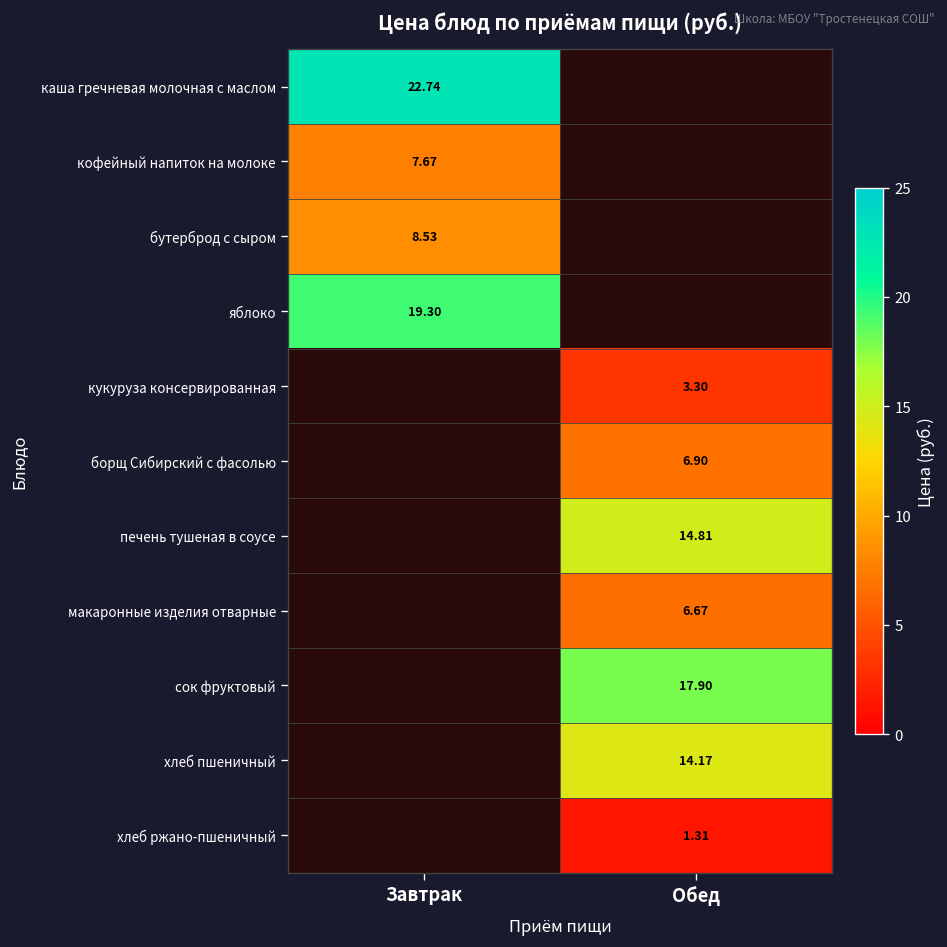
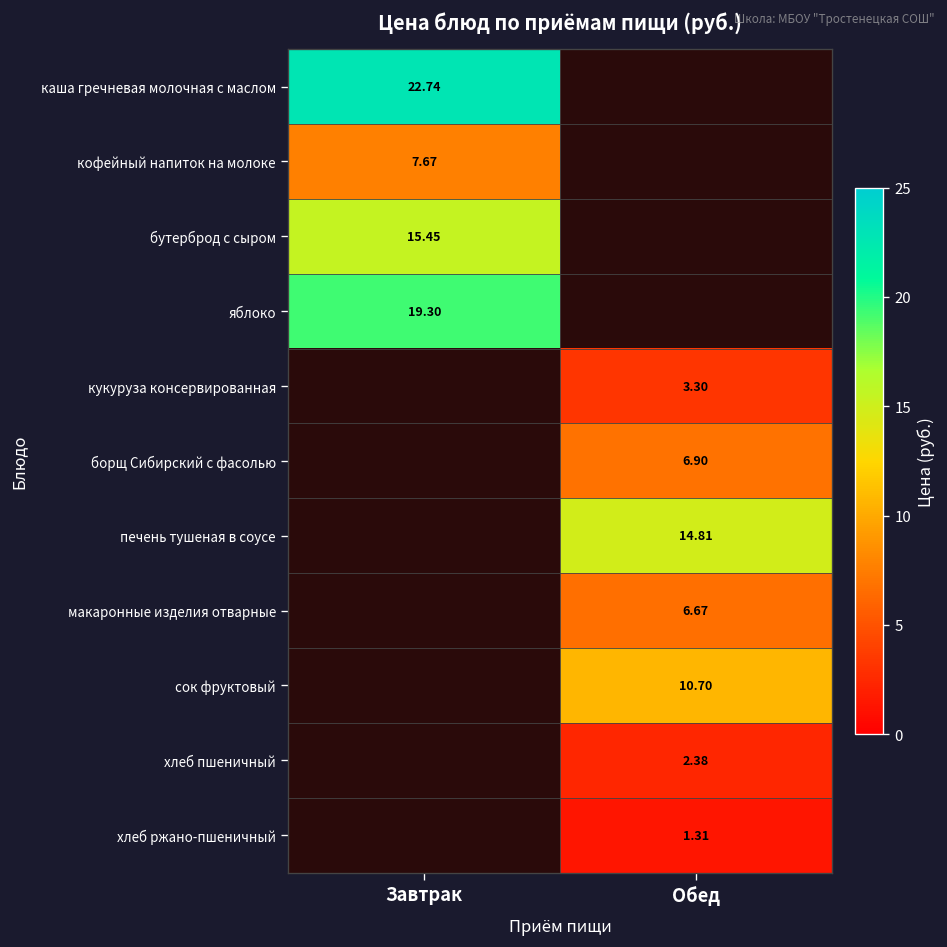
бутерброд с сыром, Завтрак: 8.53 -> 15.45
сок фруктовый, Обед: 17.90 -> 10.70
хлеб пшеничный, Обед: 14.17 -> 2.38
